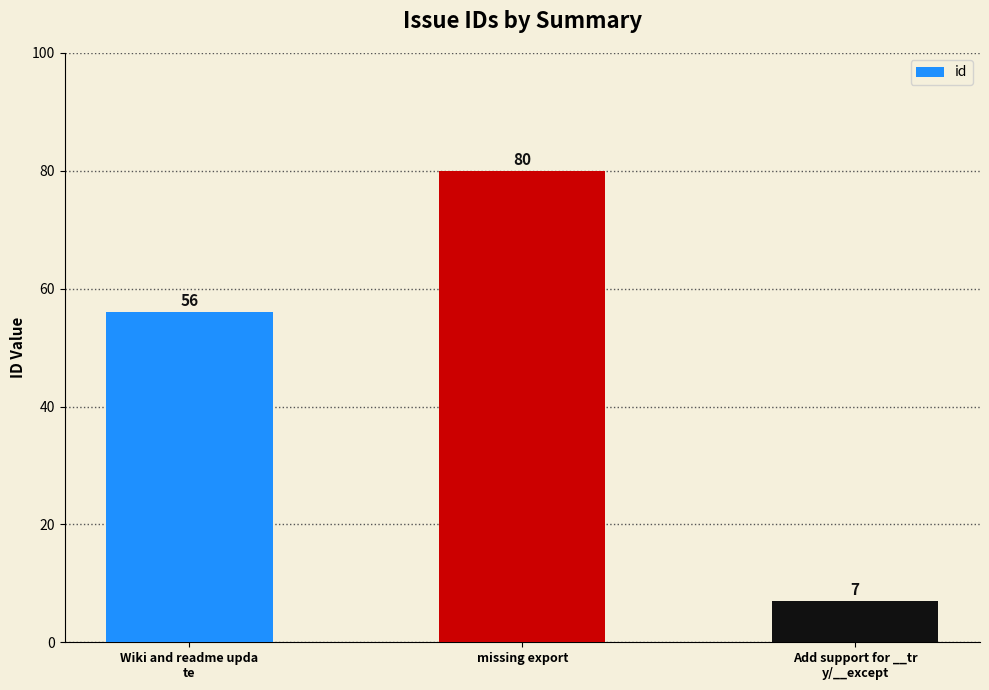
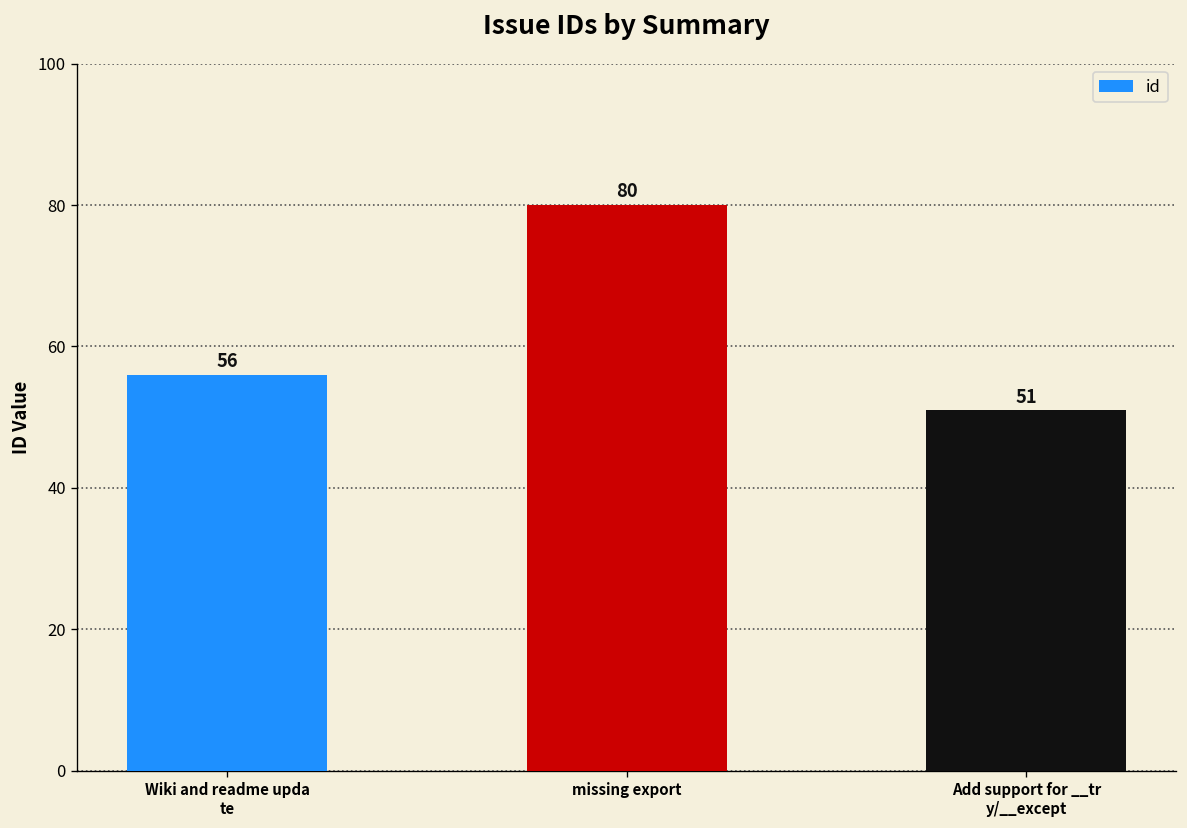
Add support for __tr y/__except: 7 -> 51
